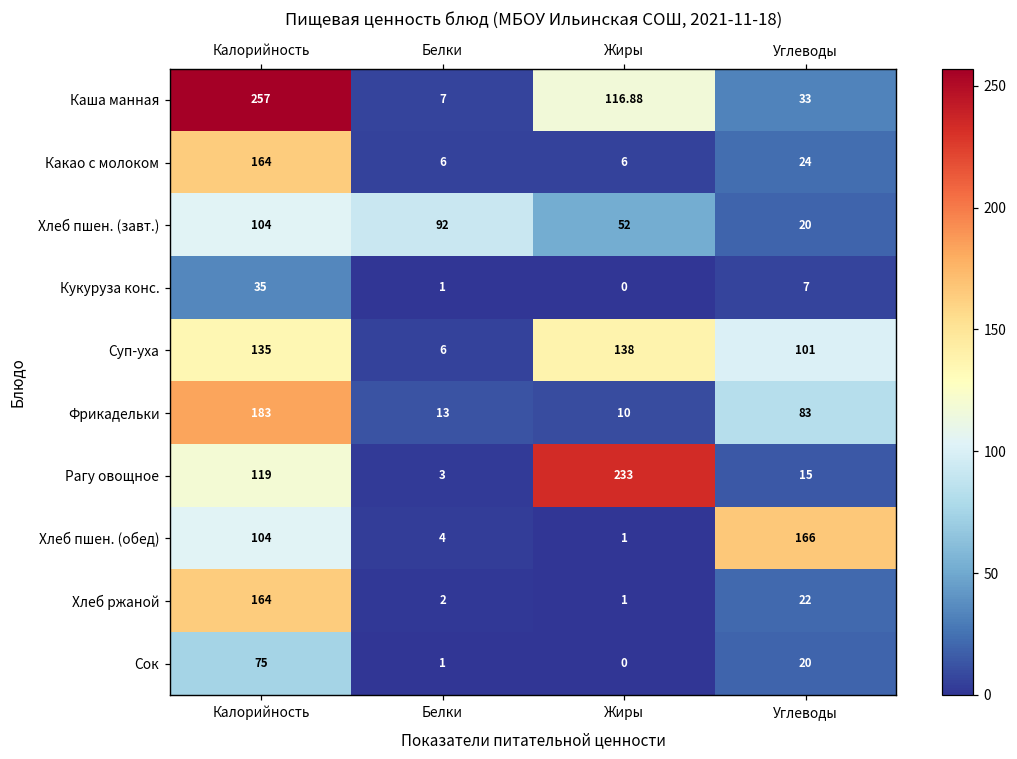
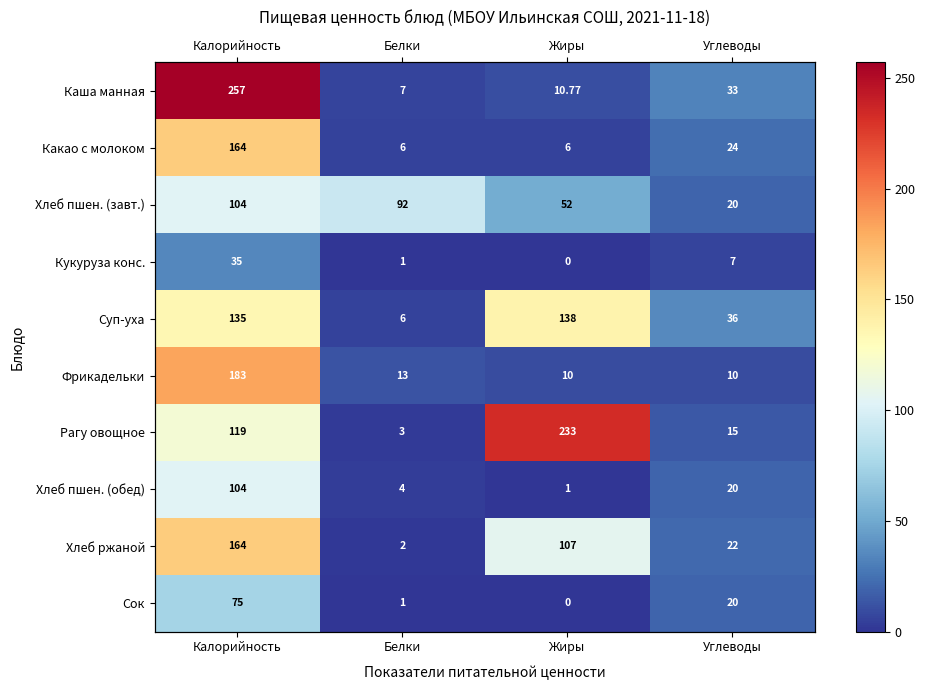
Каша манная, Жиры: 116.88 -> 10.77
Суп-уха, Углеводы: 101 -> 36
Фрикадельки, Углеводы: 83 -> 10
Хлеб пшен. (обед), Углеводы: 166 -> 20
Хлеб ржаной, Жиры: 1 -> 107
